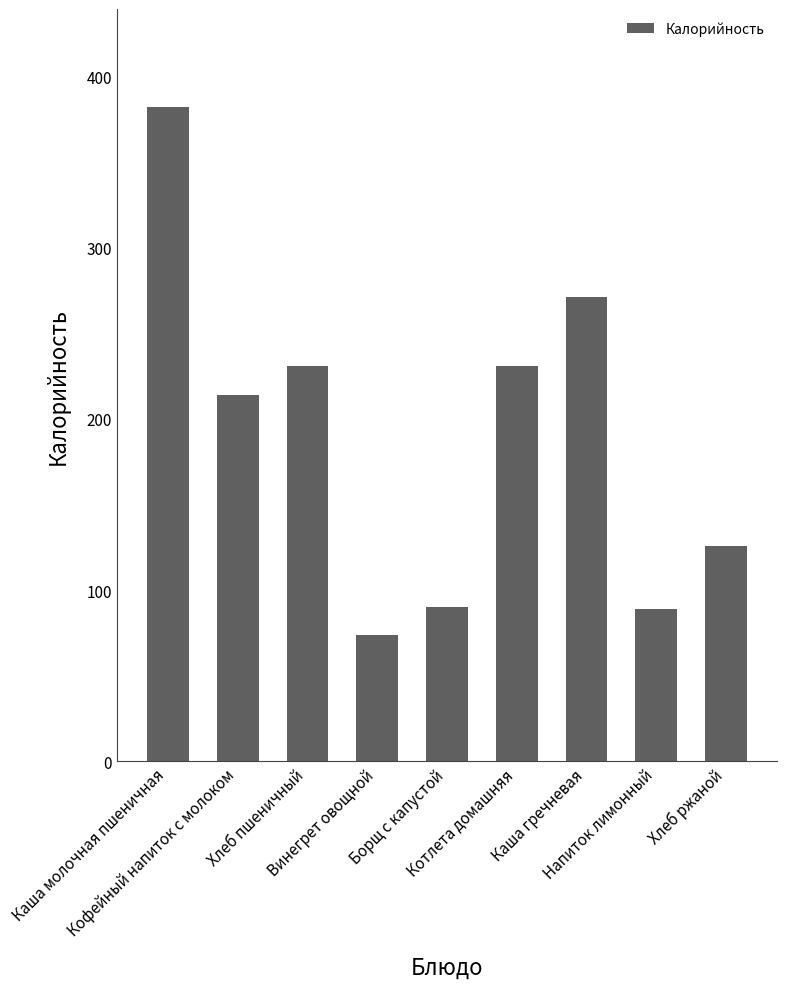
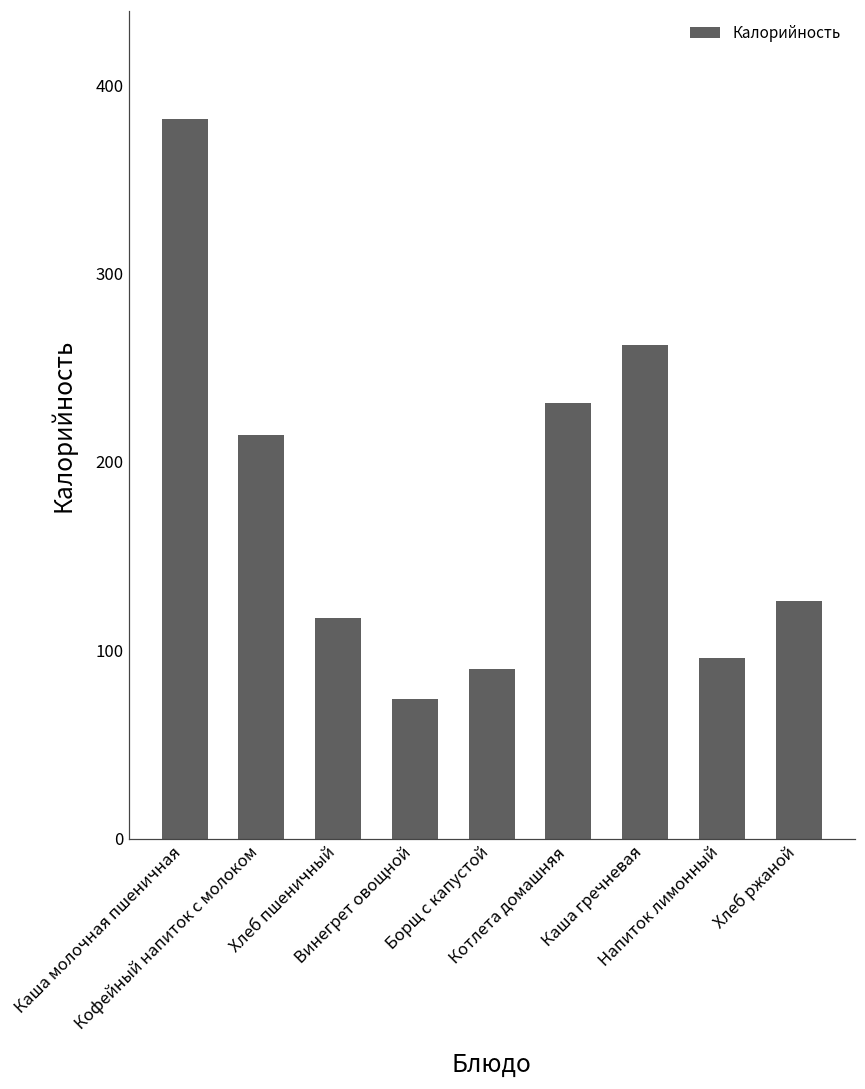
Хлеб пшеничный: 231 -> 117
Каша гречневая: 271 -> 262
Напиток лимонный: 89 -> 96
